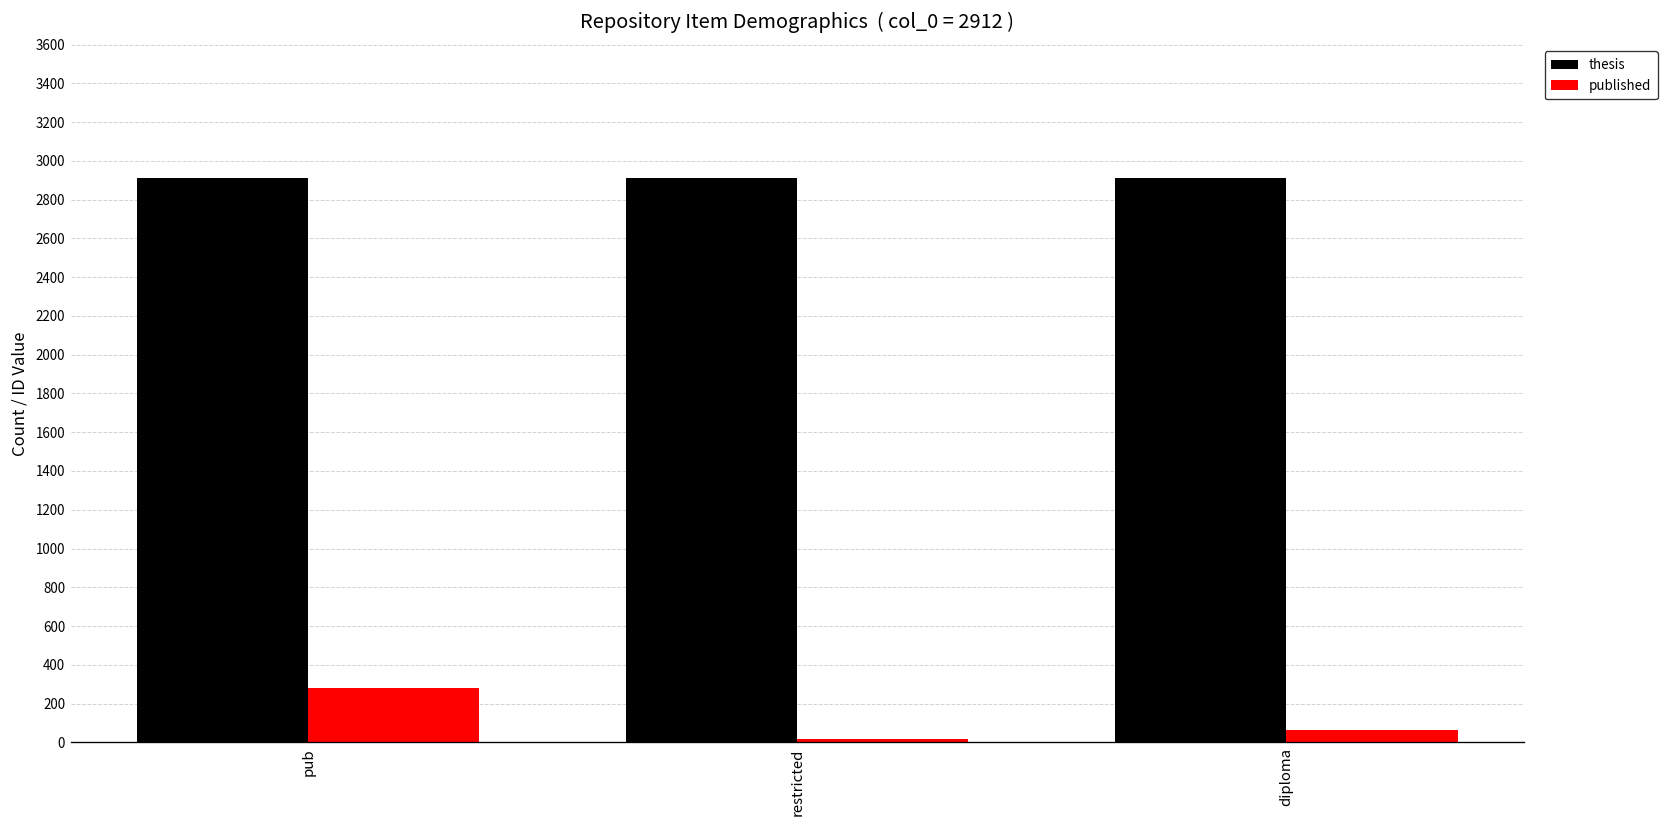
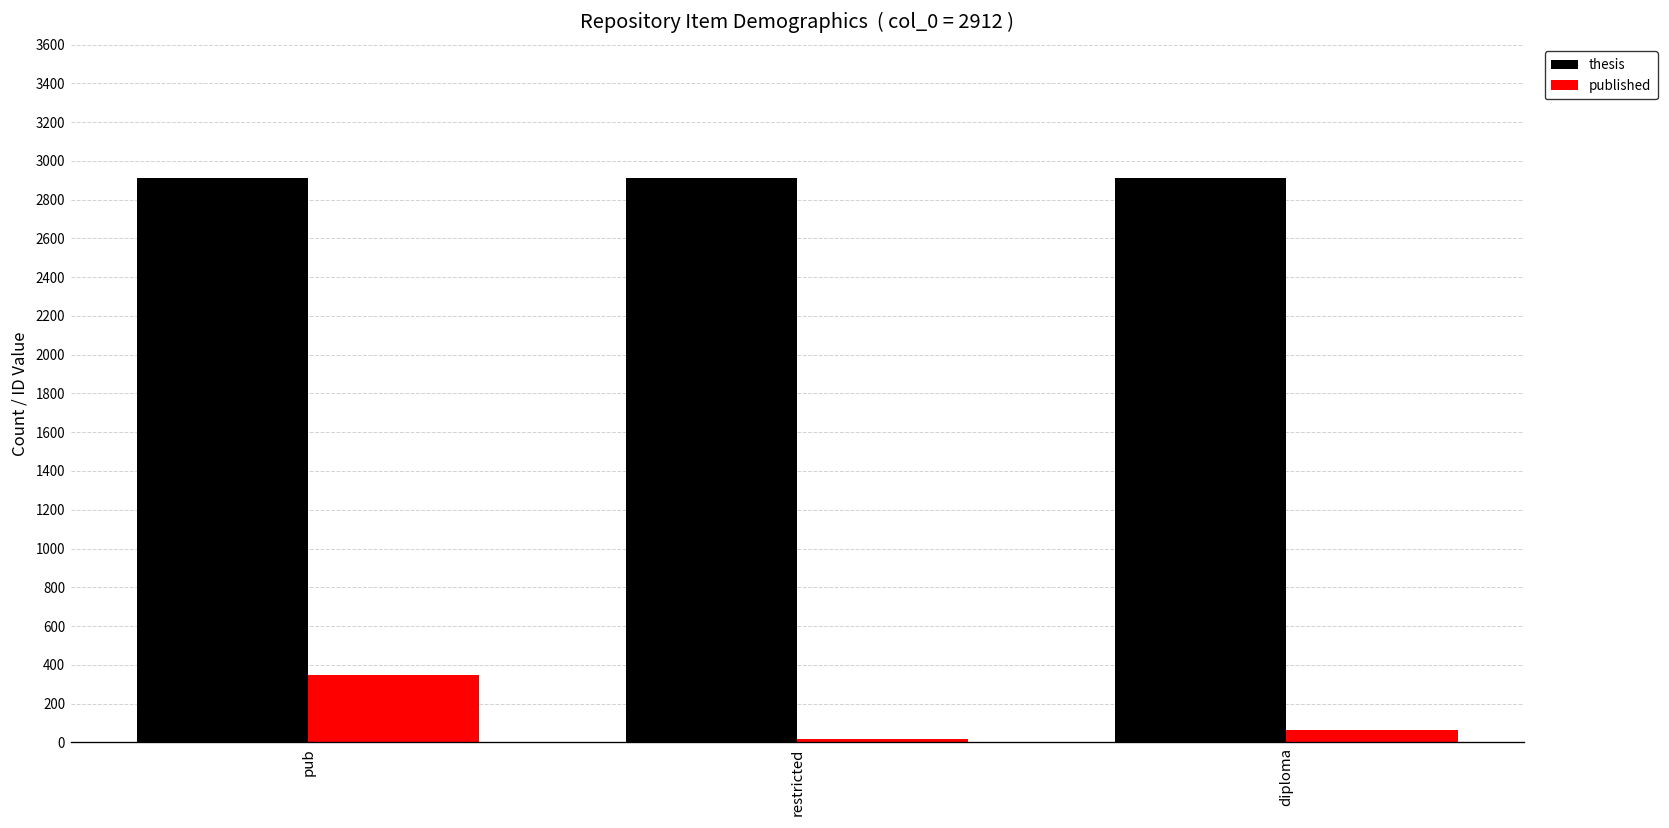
published, pub: 280 -> 350
